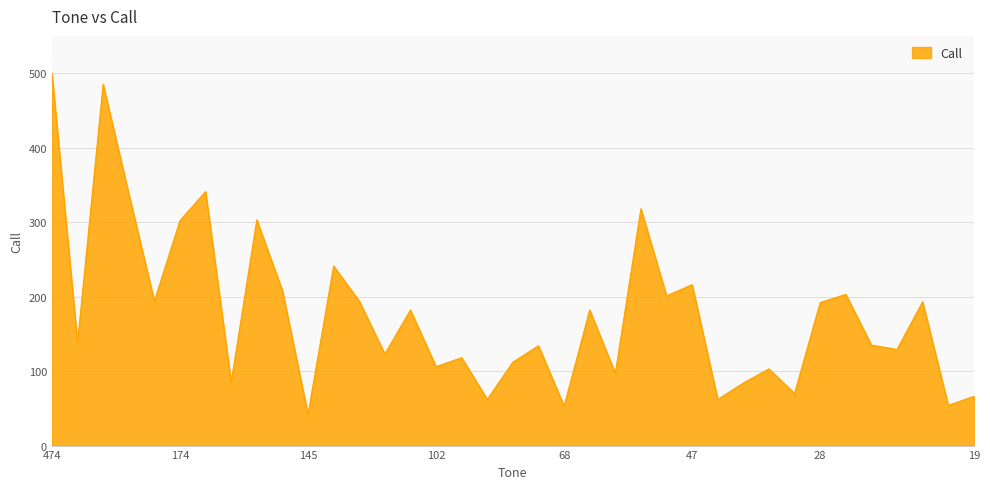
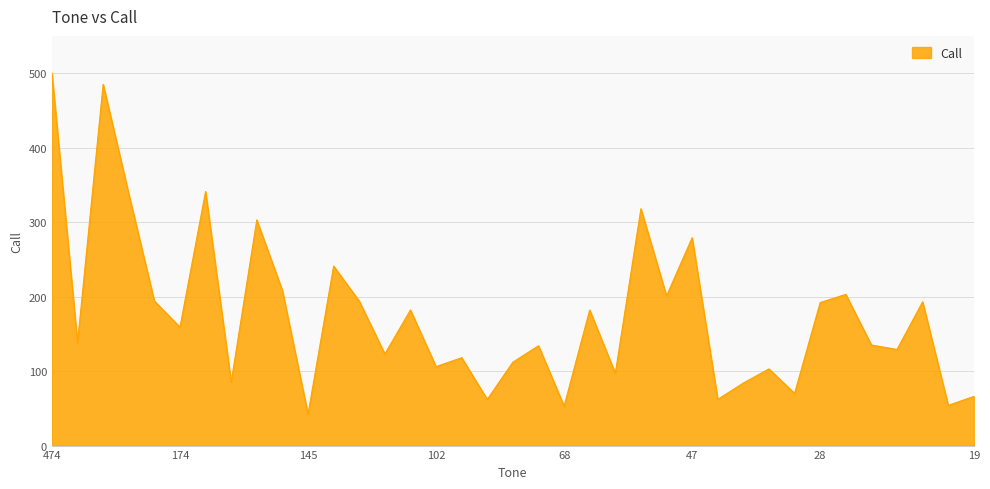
174: 300 -> 160
47: 220 -> 280
